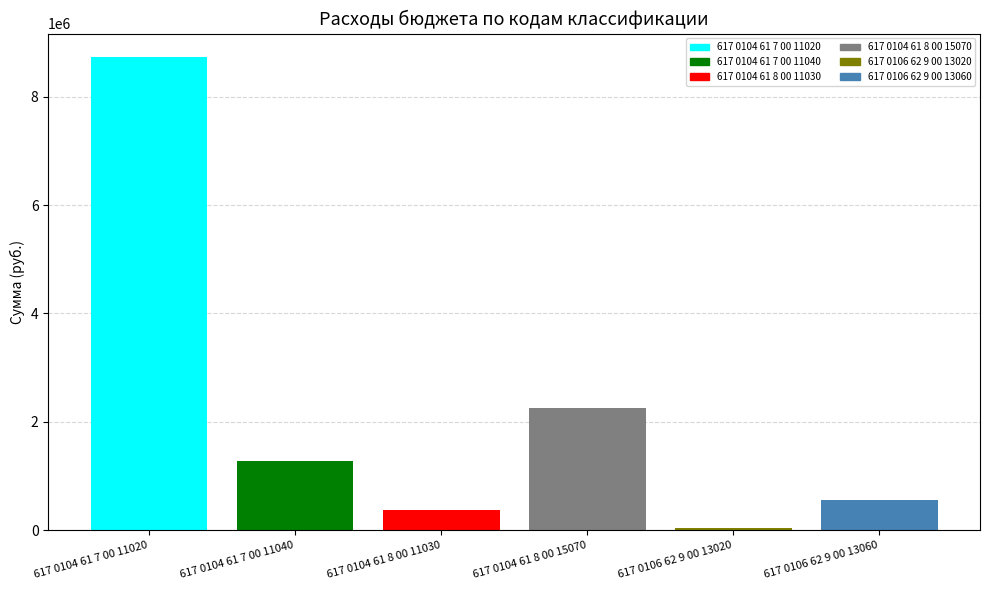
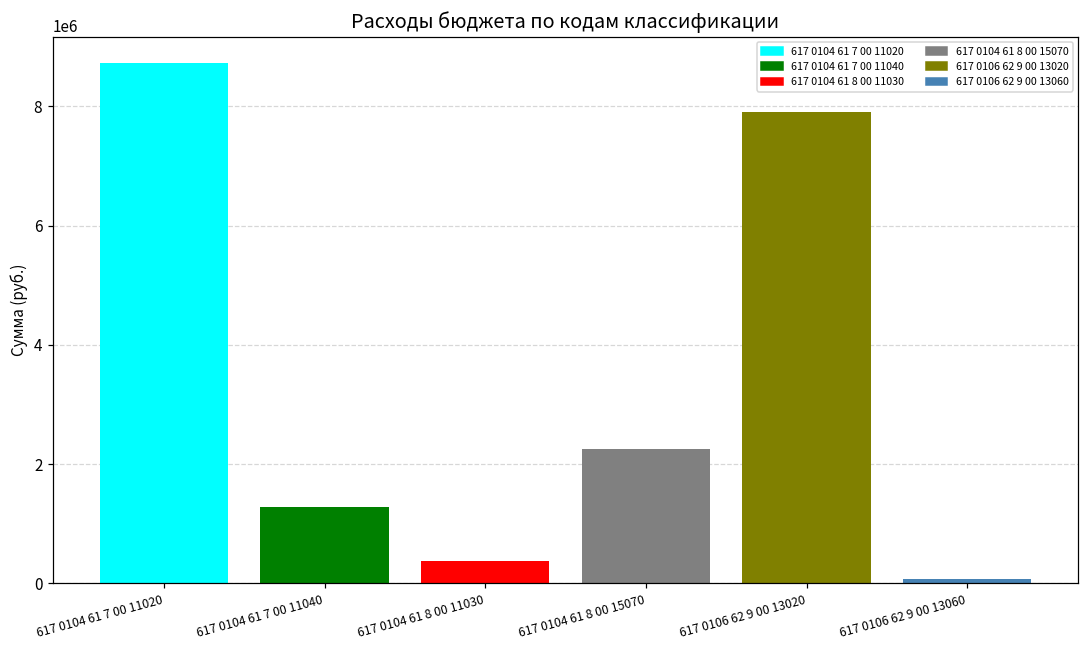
617 0106 62 9 00 13020: 0 -> 7900000
617 0106 62 9 00 13060: 600000 -> 100000
